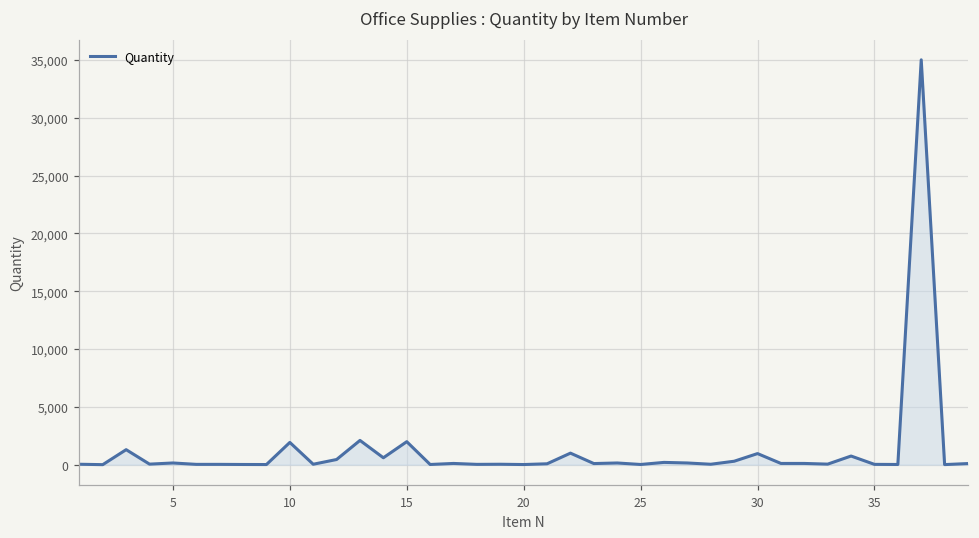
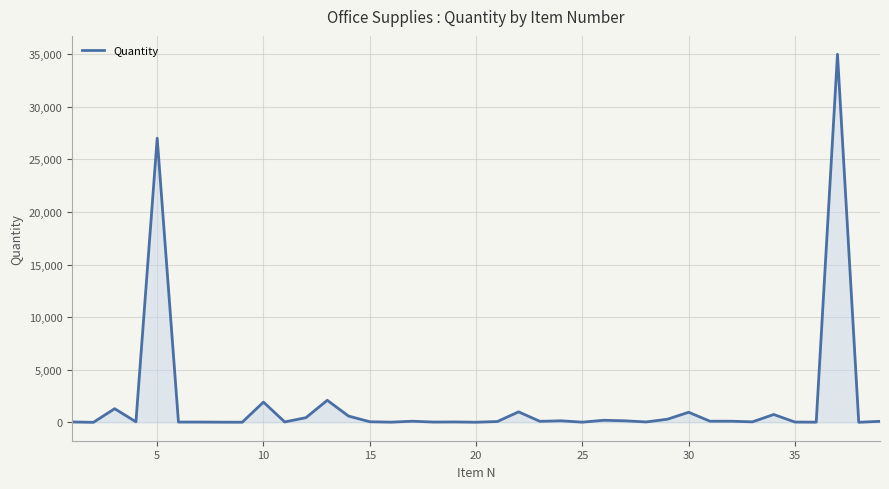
5: 200 -> 27,000
15: 2,000 -> 100
